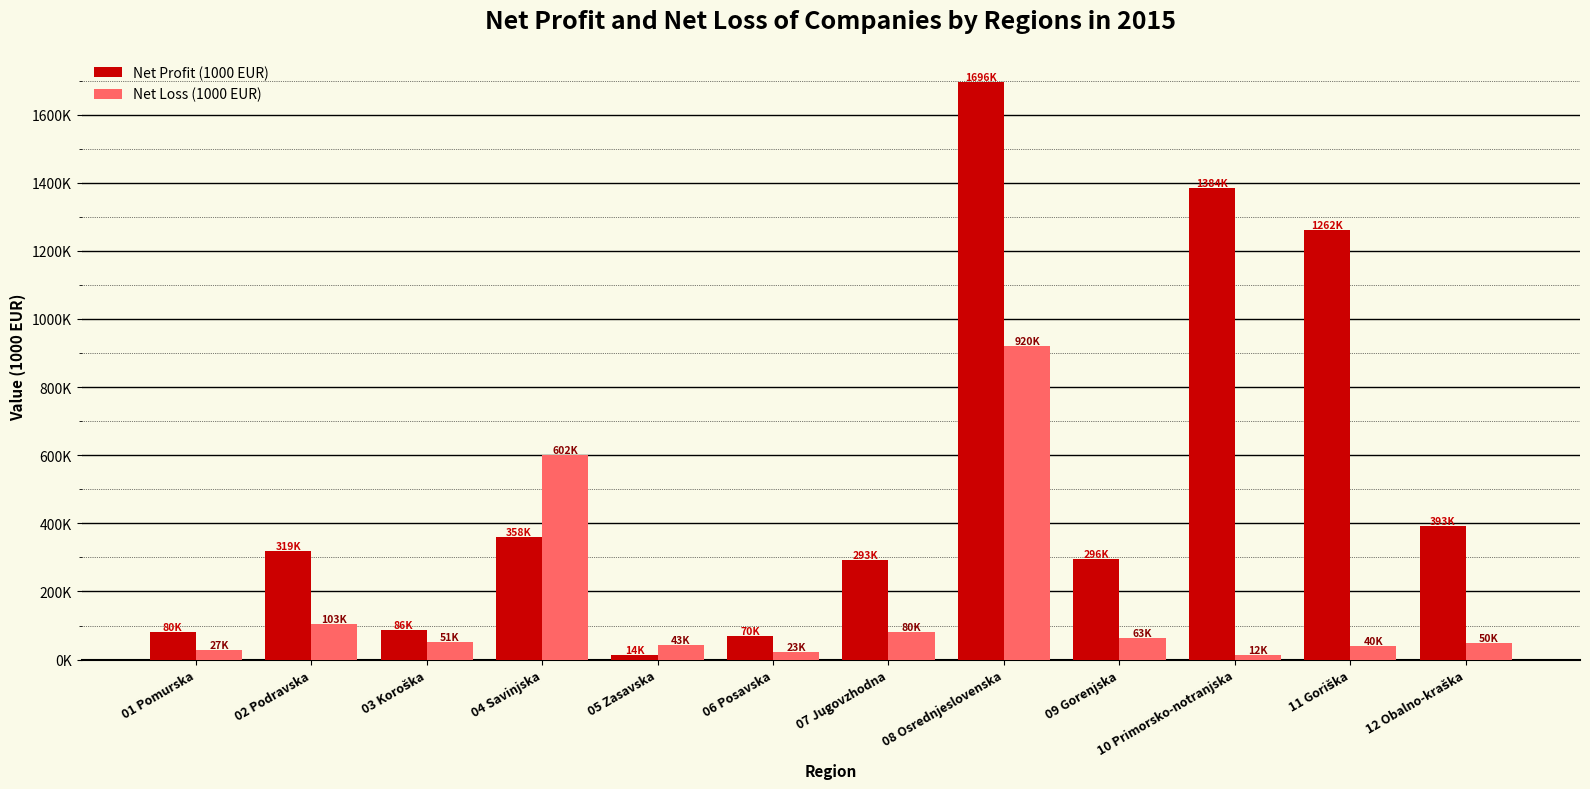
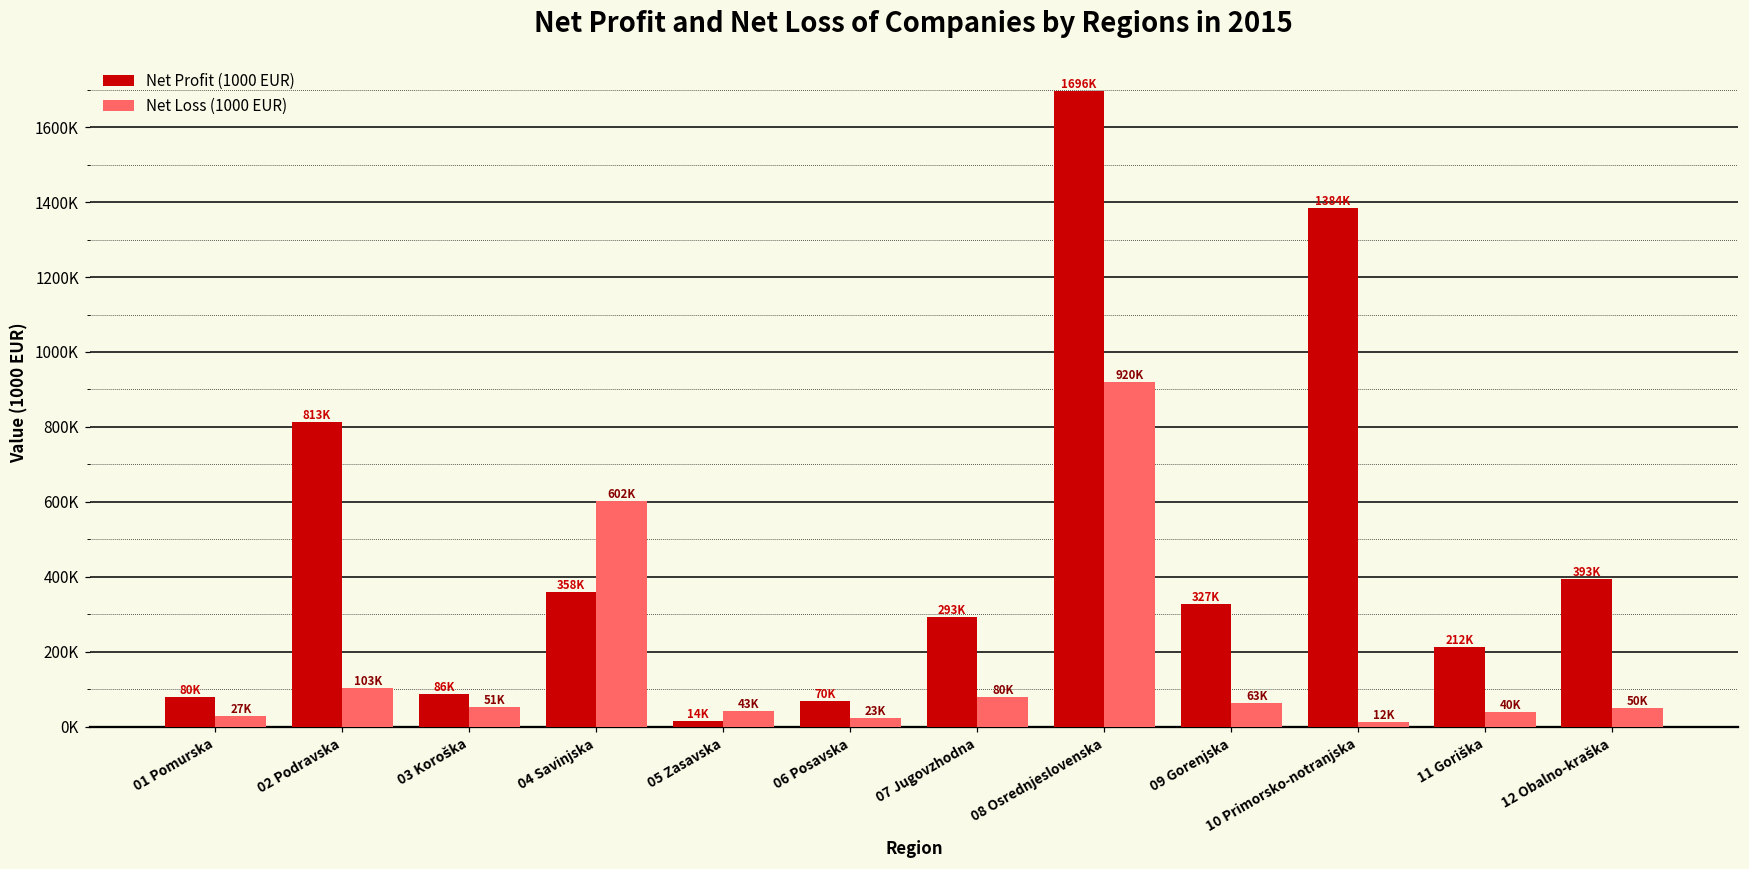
Net Profit (1000 EUR), 02 Podravska: 319K -> 813K
Net Profit (1000 EUR), 09 Gorenjska: 296K -> 327K
Net Profit (1000 EUR), 11 Goriška: 1262K -> 212K
